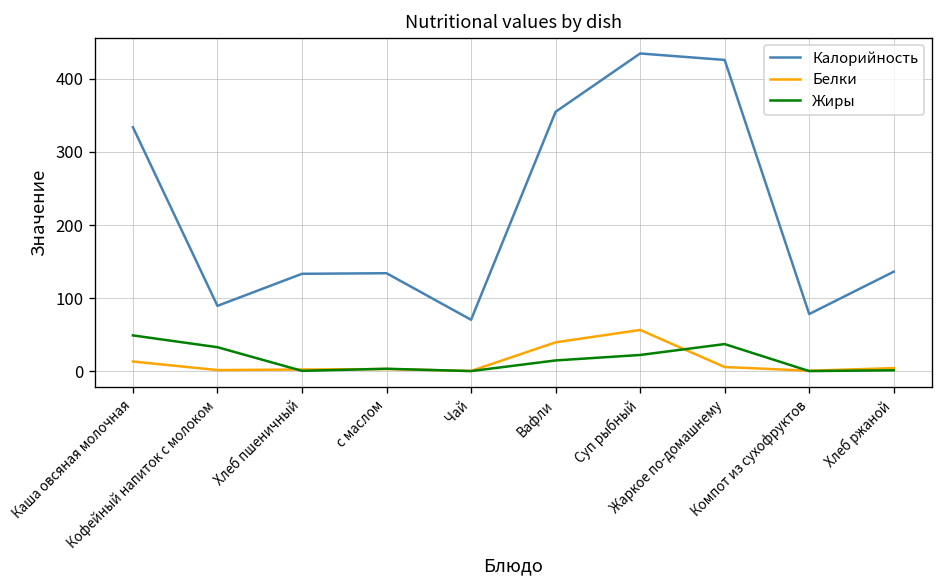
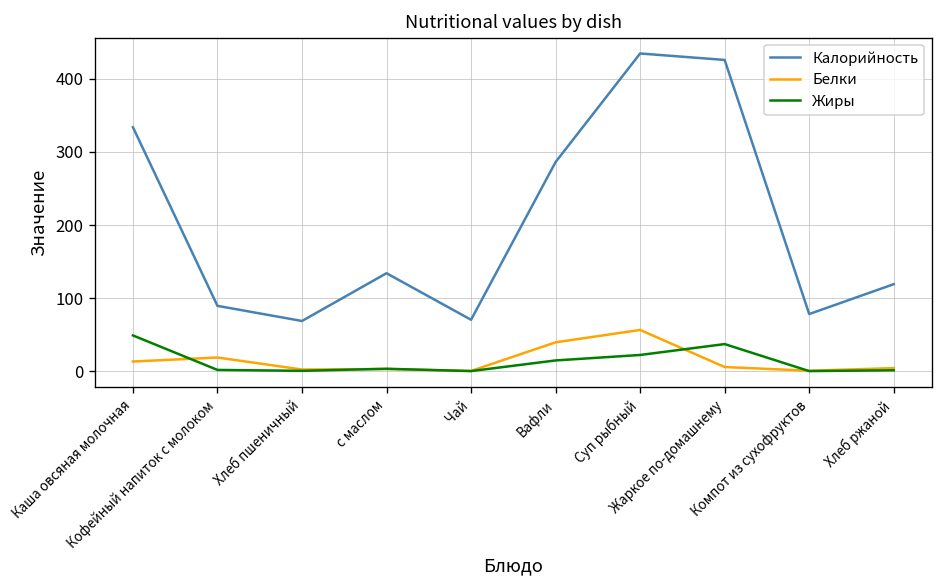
Белки, Кофейный напиток с молоком: 0 -> 20
Жиры, Кофейный напиток с молоком: 30 -> 0
Калорийность, Хлеб пшеничный: 130 -> 70
Калорийность, Вафли: 360 -> 290
Калорийность, Хлеб ржаной: 140 -> 120
